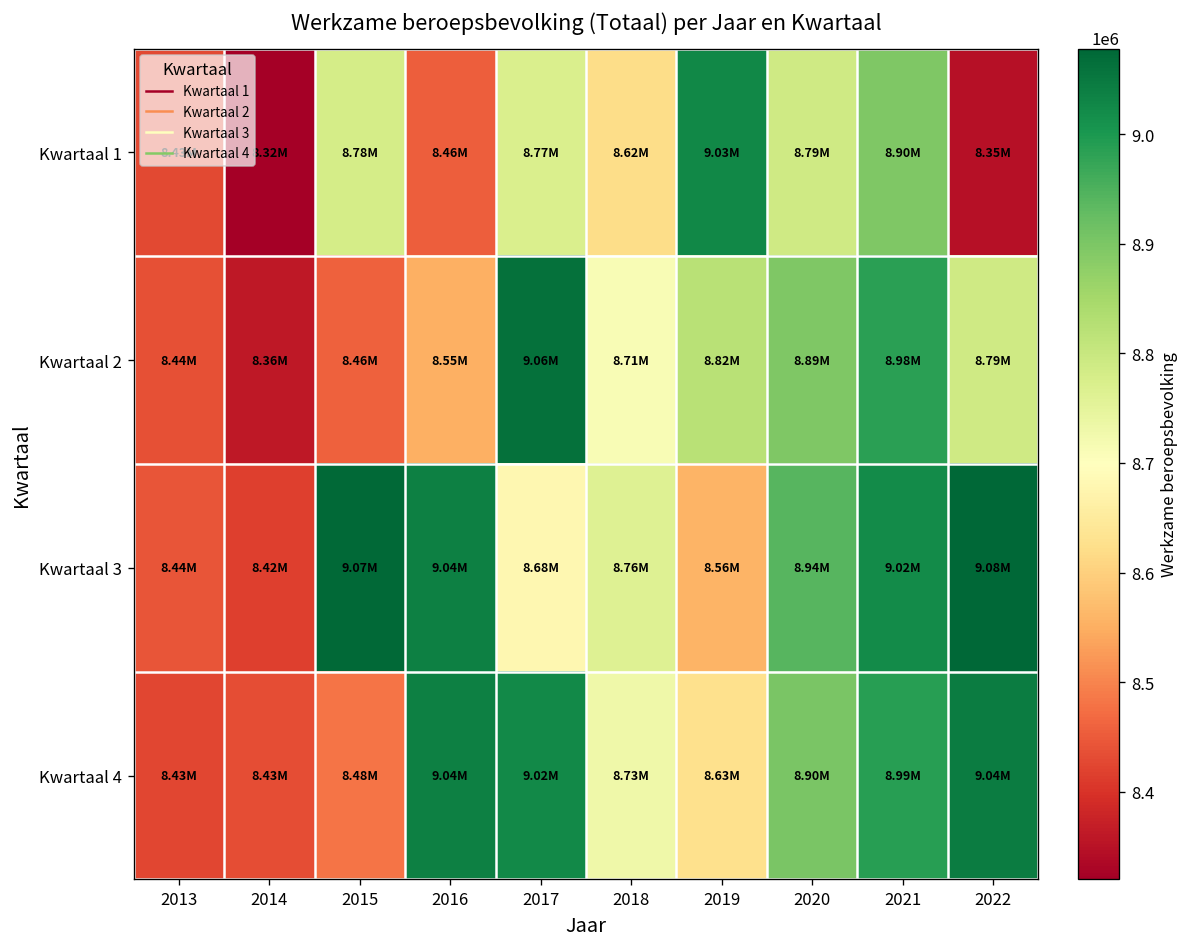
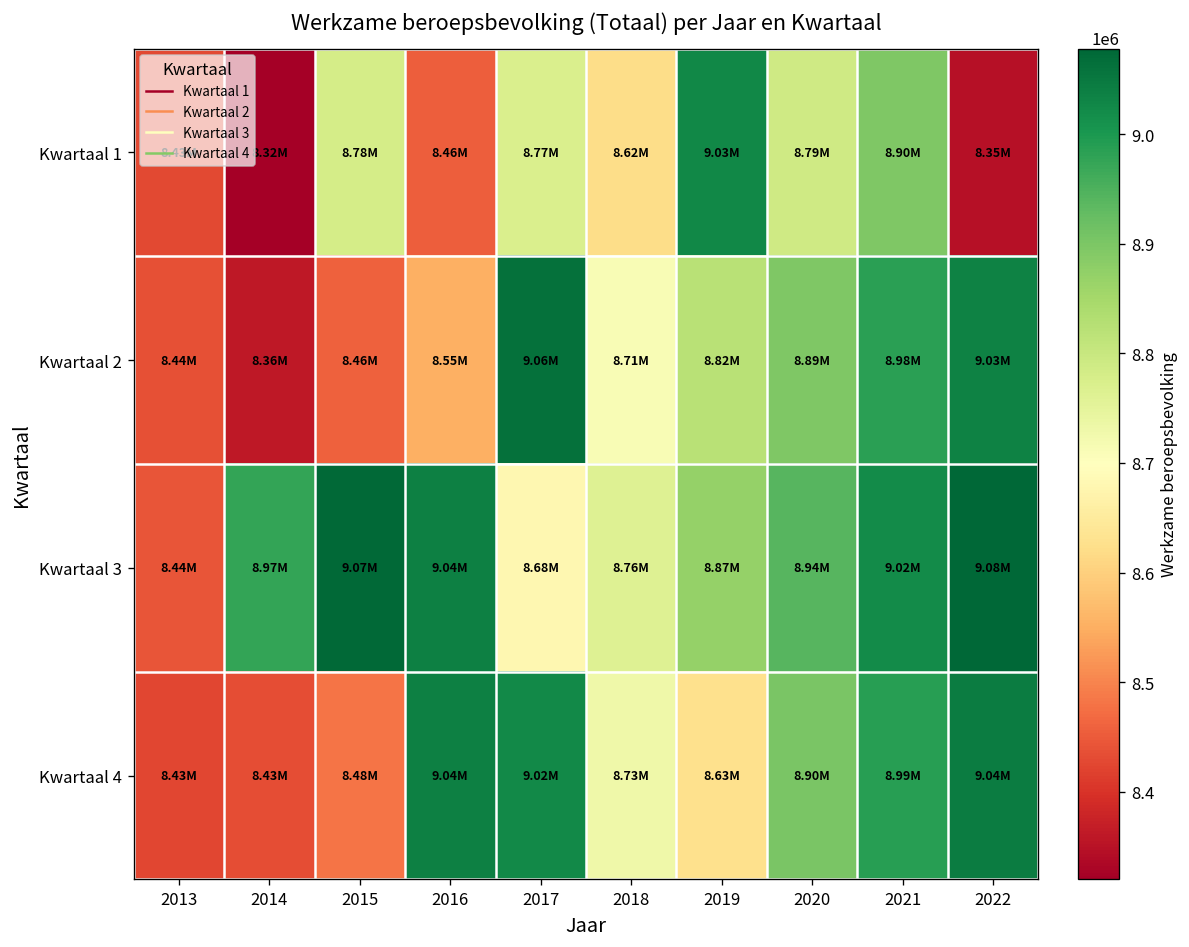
Kwartaal 2, 2022: 8.79M -> 9.03M
Kwartaal 3, 2014: 8.42M -> 8.97M
Kwartaal 3, 2019: 8.56M -> 8.87M
